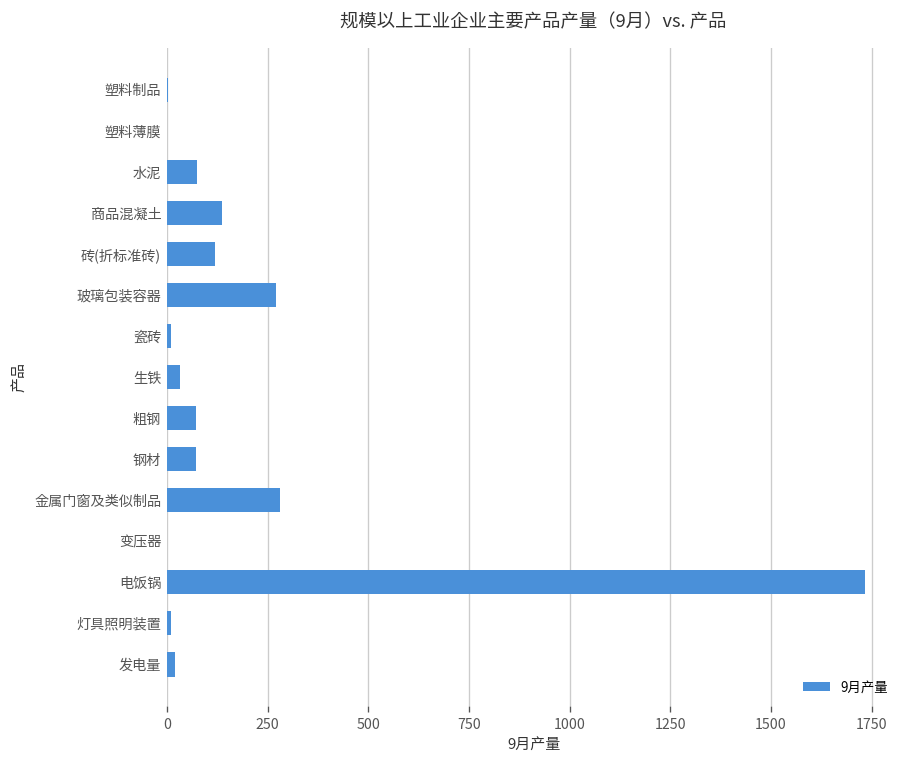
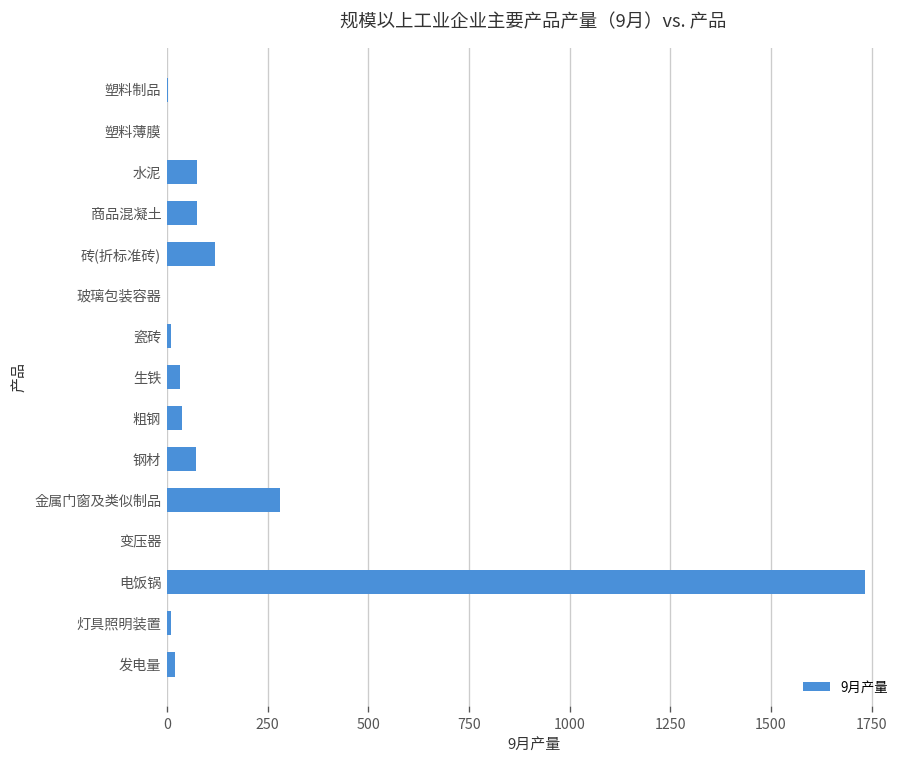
商品混凝土: 140 -> 80
玻璃包装容器: 270 -> 0
粗钢: 70 -> 40
